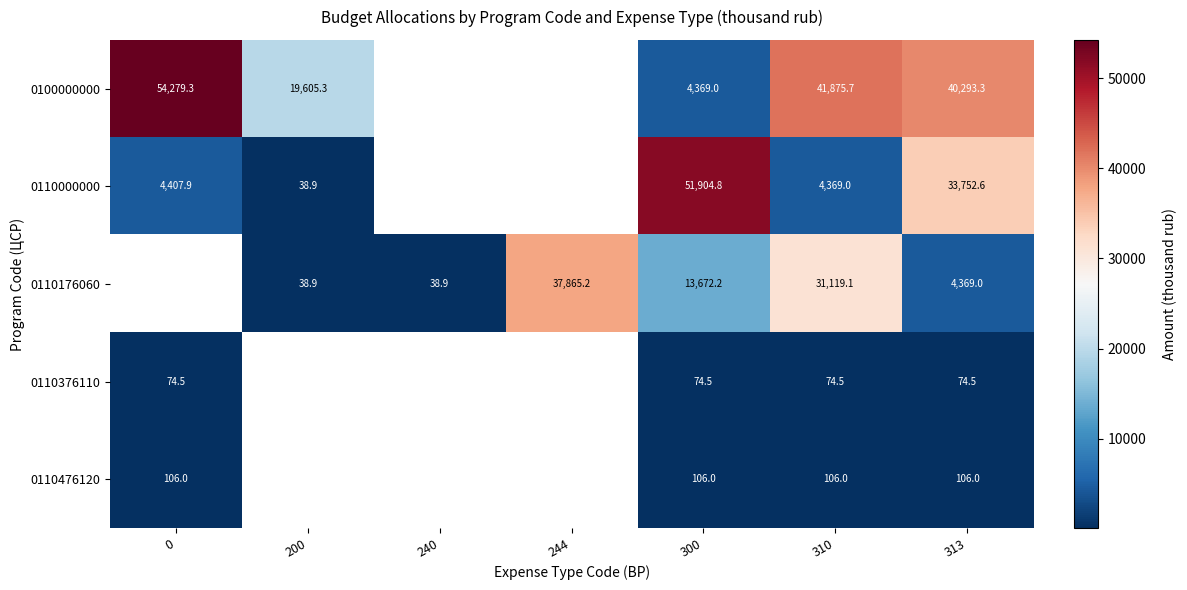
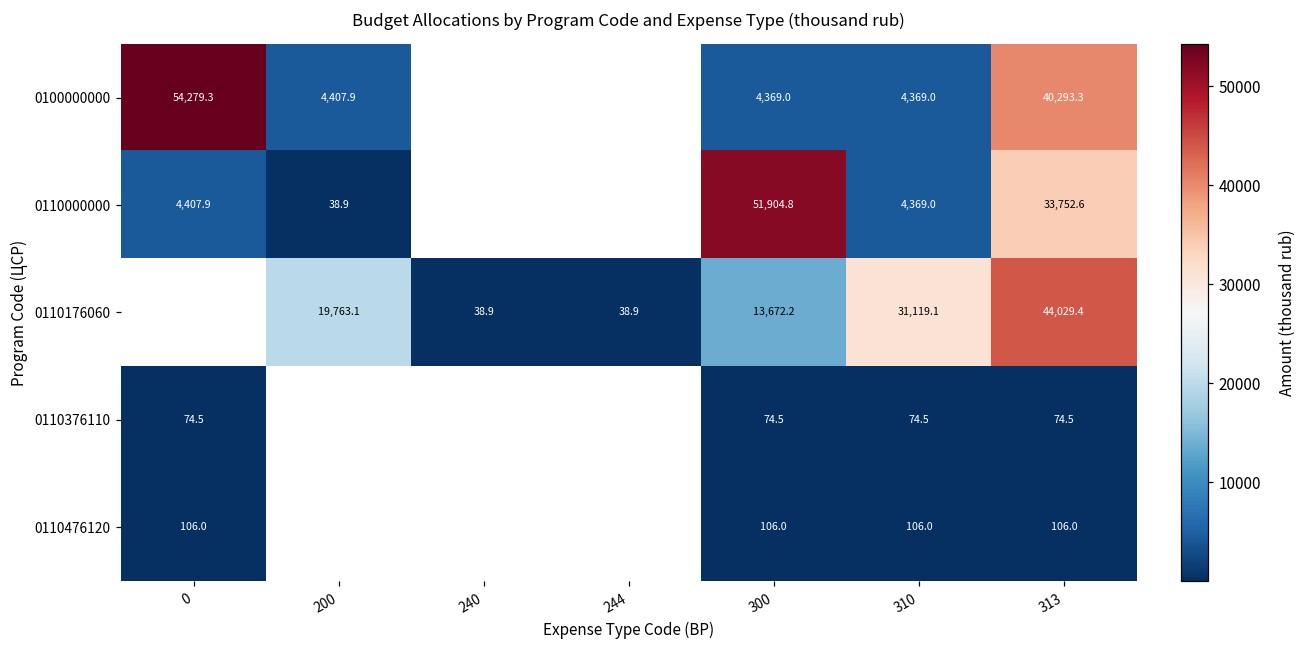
0100000000, 200: 19,605.3 -> 4,407.9
0100000000, 310: 41,875.7 -> 4,369.0
0110176060, 200: 38.9 -> 19,763.1
0110176060, 244: 37,865.2 -> 38.9
0110176060, 313: 4,369.0 -> 44,029.4
